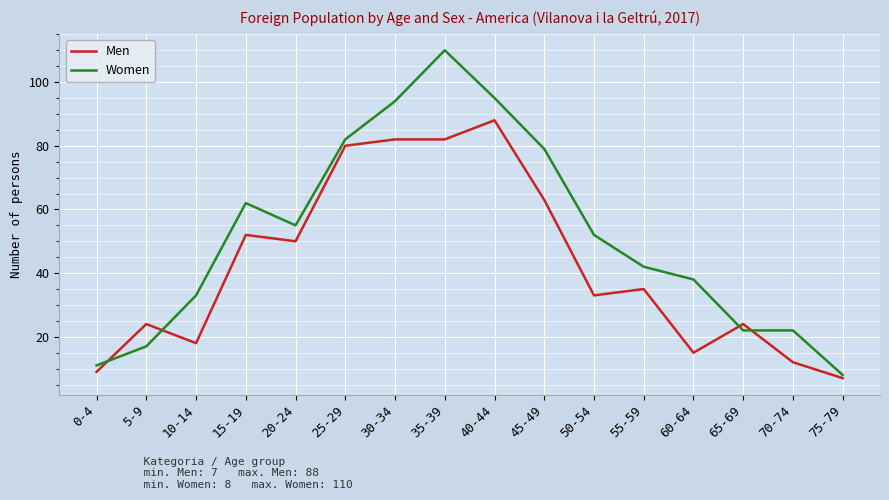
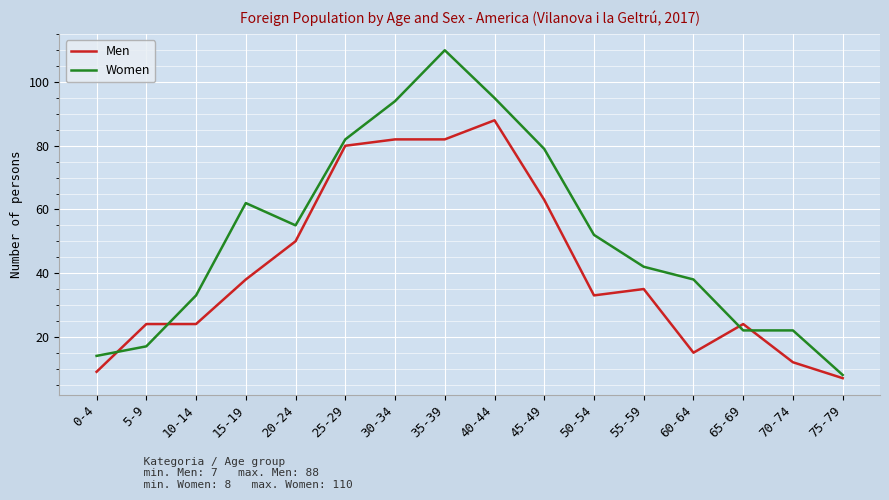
Women, 0-4: 11 -> 14
Men, 10-14: 18 -> 24
Men, 15-19: 52 -> 38
